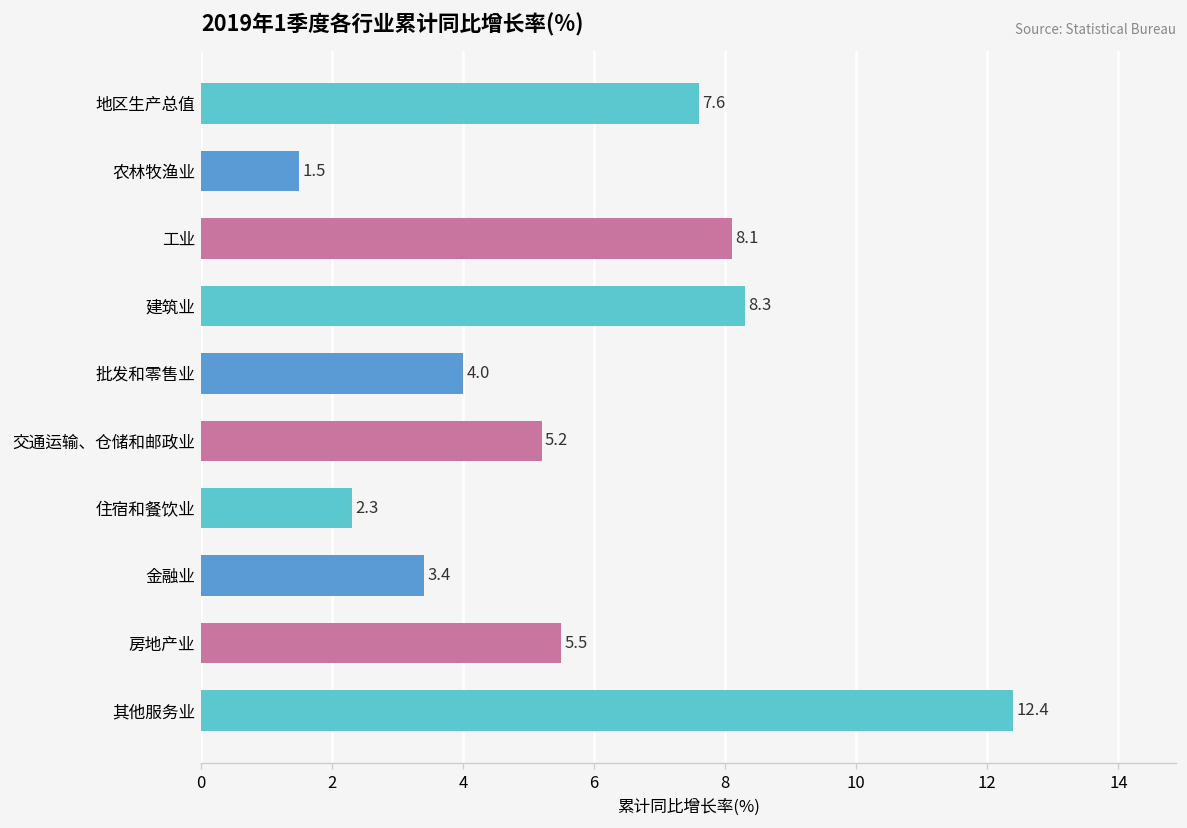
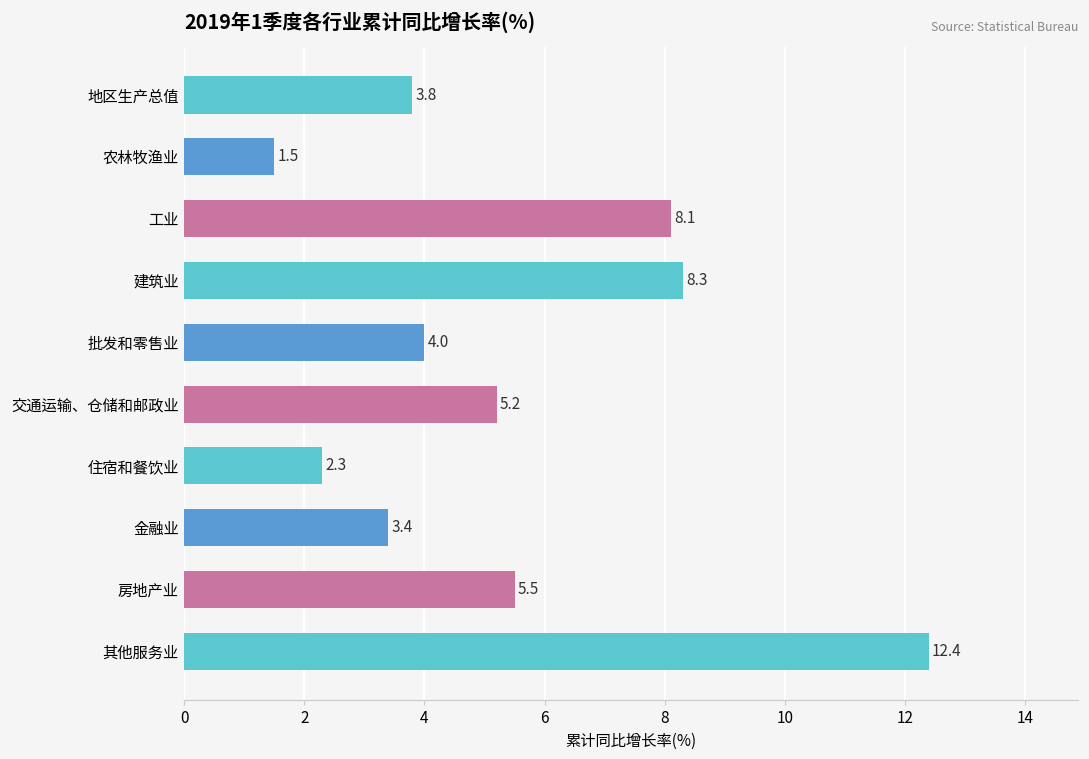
地区生产总值: 7.6 -> 3.8
